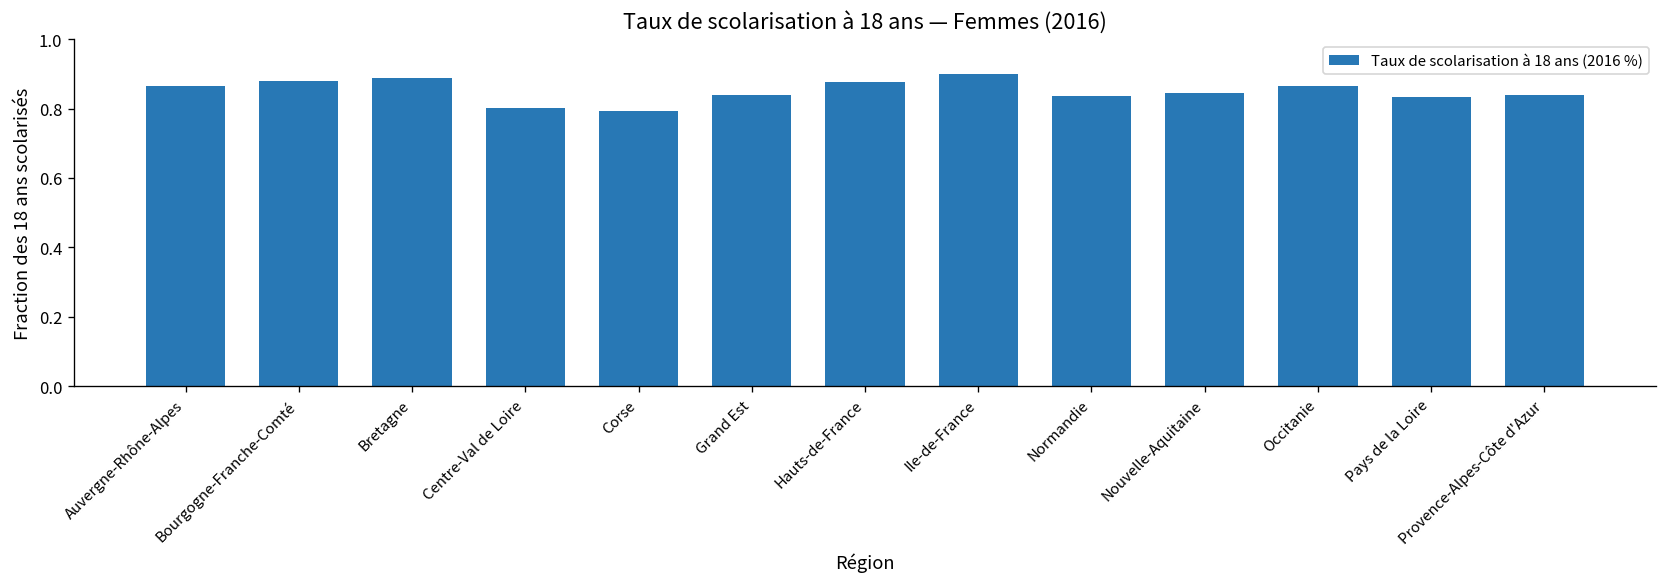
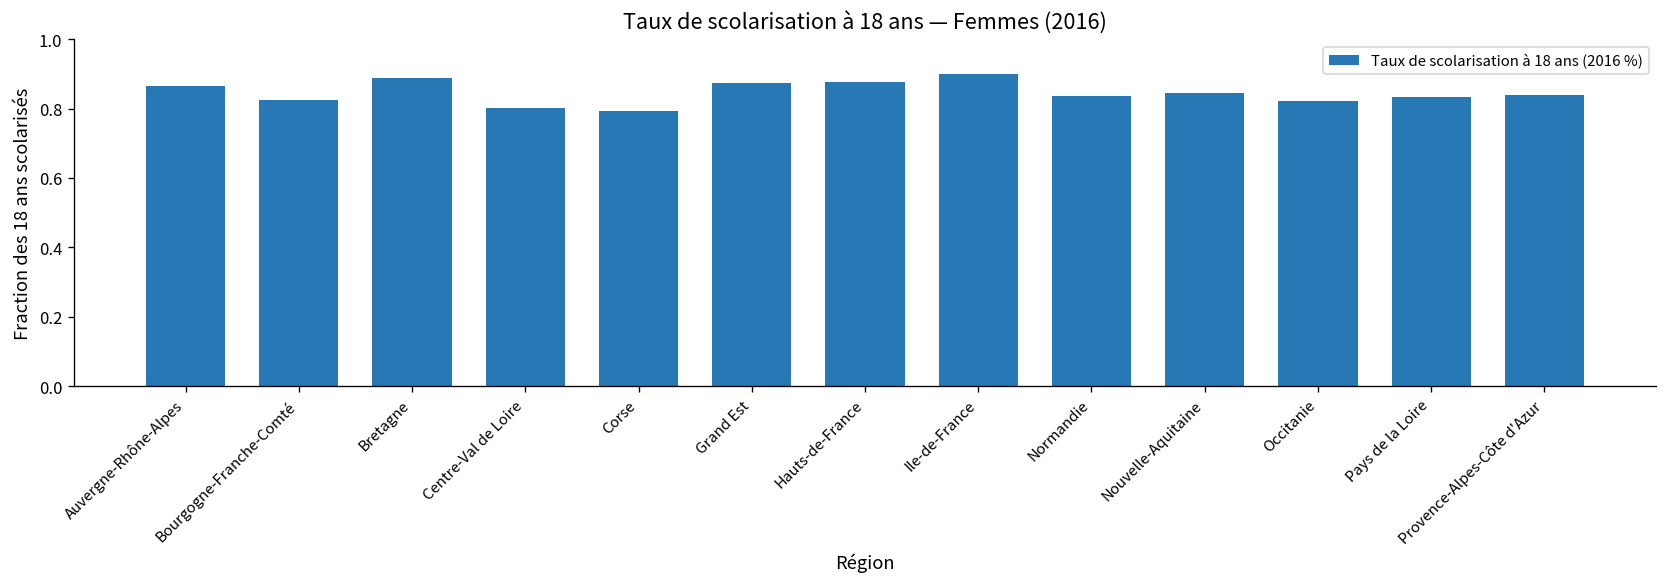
Bourgogne-Franche-Comté: 0.88 -> 0.83
Grand Est: 0.84 -> 0.88
Occitanie: 0.86 -> 0.82
